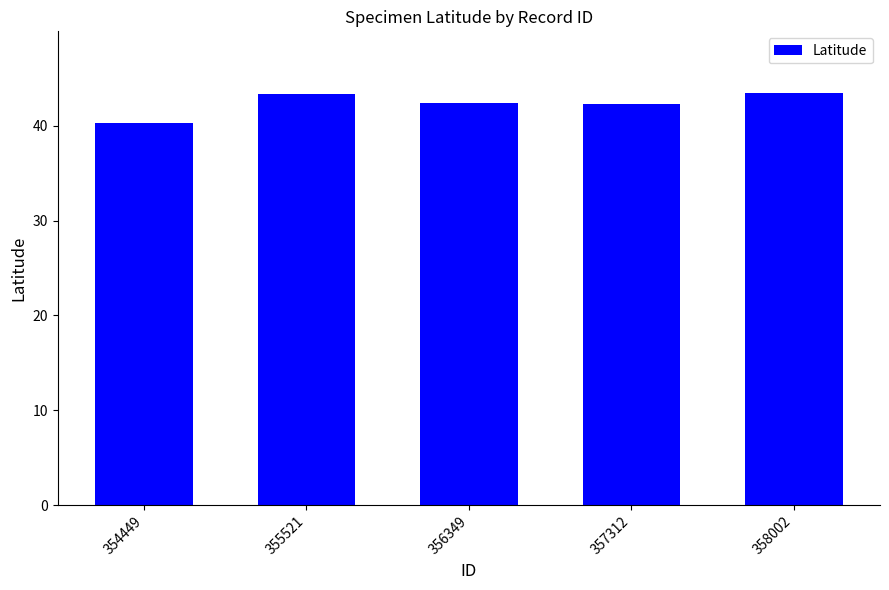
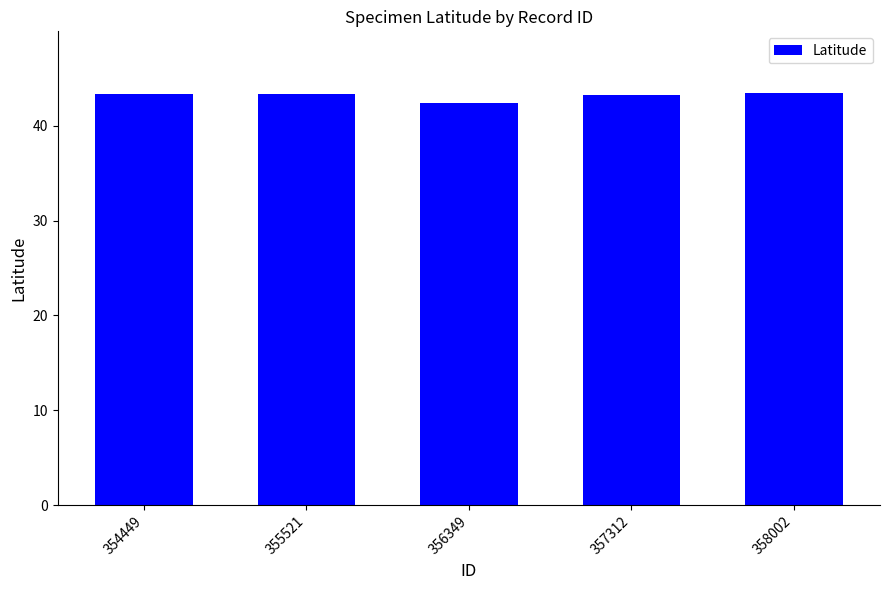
354449: 40 -> 43
357312: 42 -> 43
